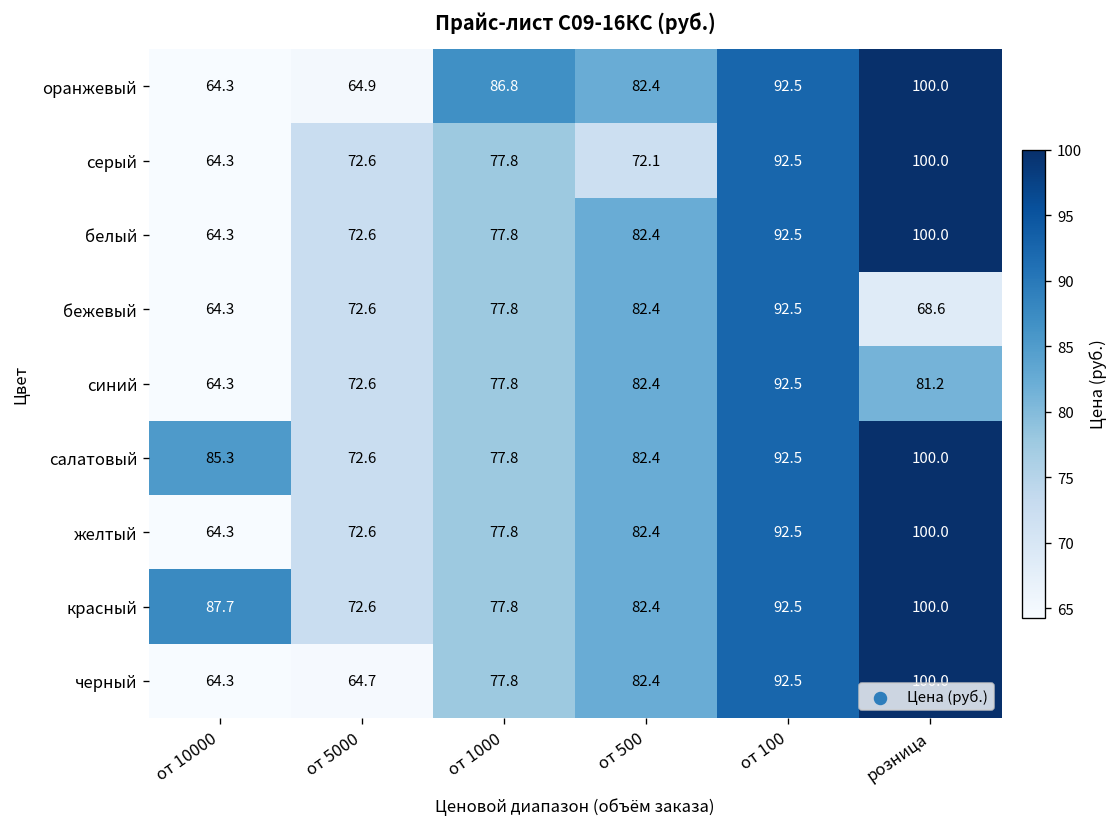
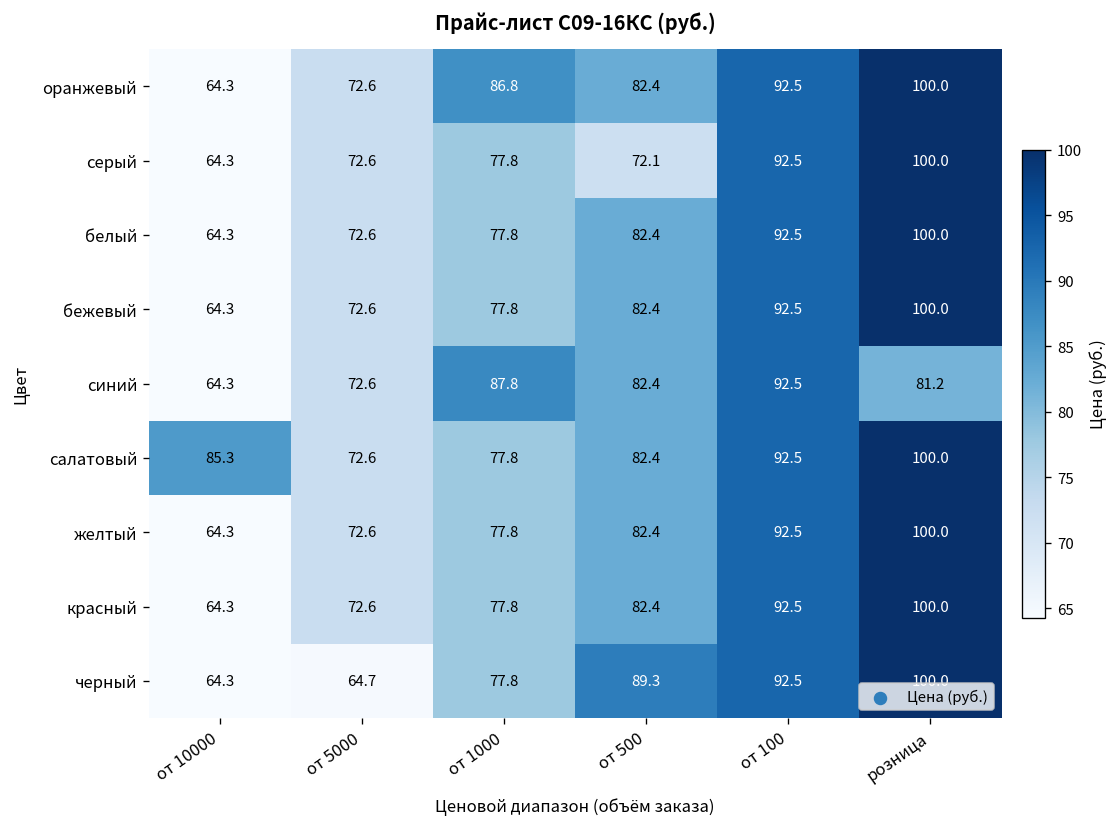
оранжевый, от 5000: 64.9 -> 72.6
бежевый, розница: 68.6 -> 100.0
синий, от 1000: 77.8 -> 87.8
красный, от 10000: 87.7 -> 64.3
черный, от 500: 82.4 -> 89.3
